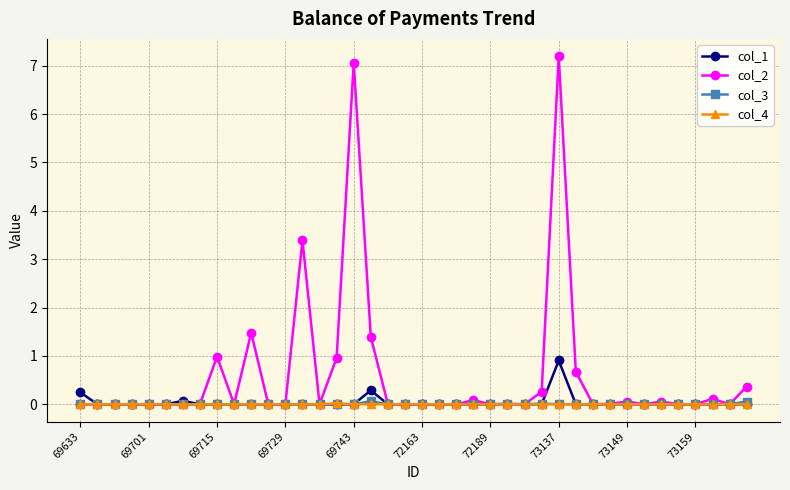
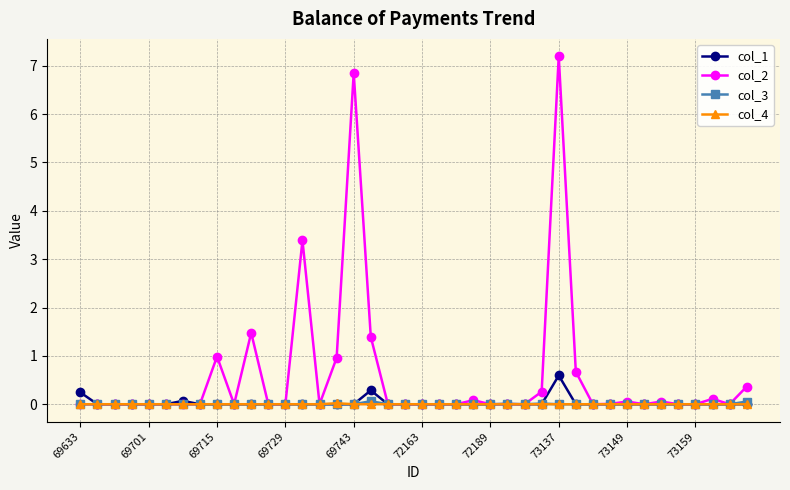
col_2, 69743: 7.1 -> 6.9
col_1, 73137: 0.9 -> 0.6
